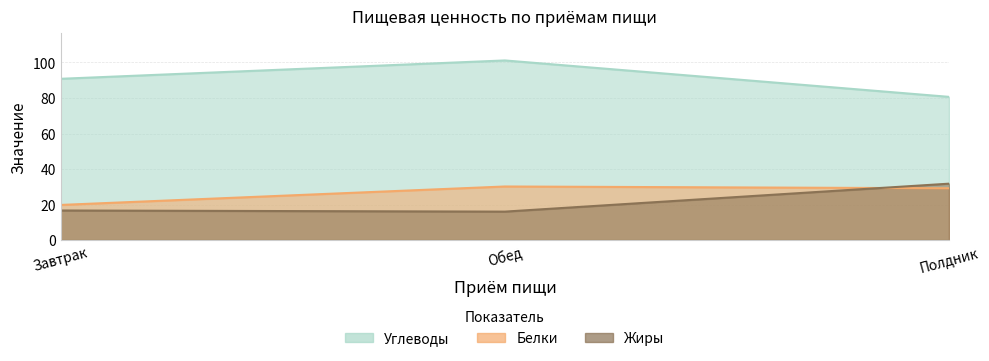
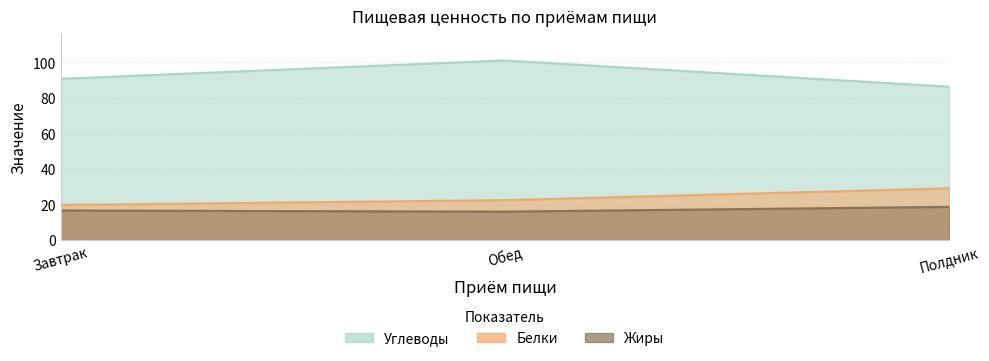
Белки, Обед: 30 -> 23
Углеводы, Полдник: 81 -> 86
Жиры, Полдник: 32 -> 19
